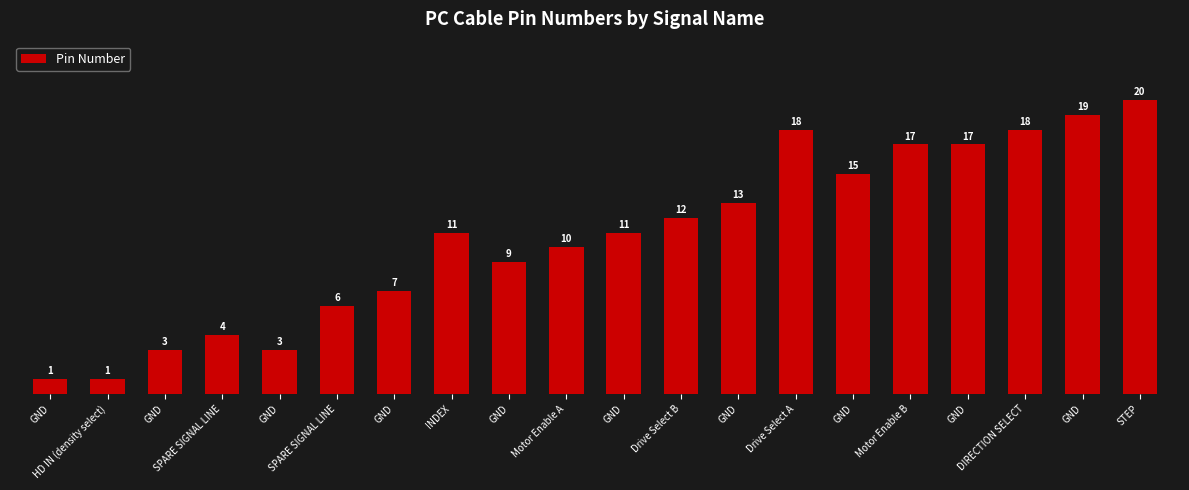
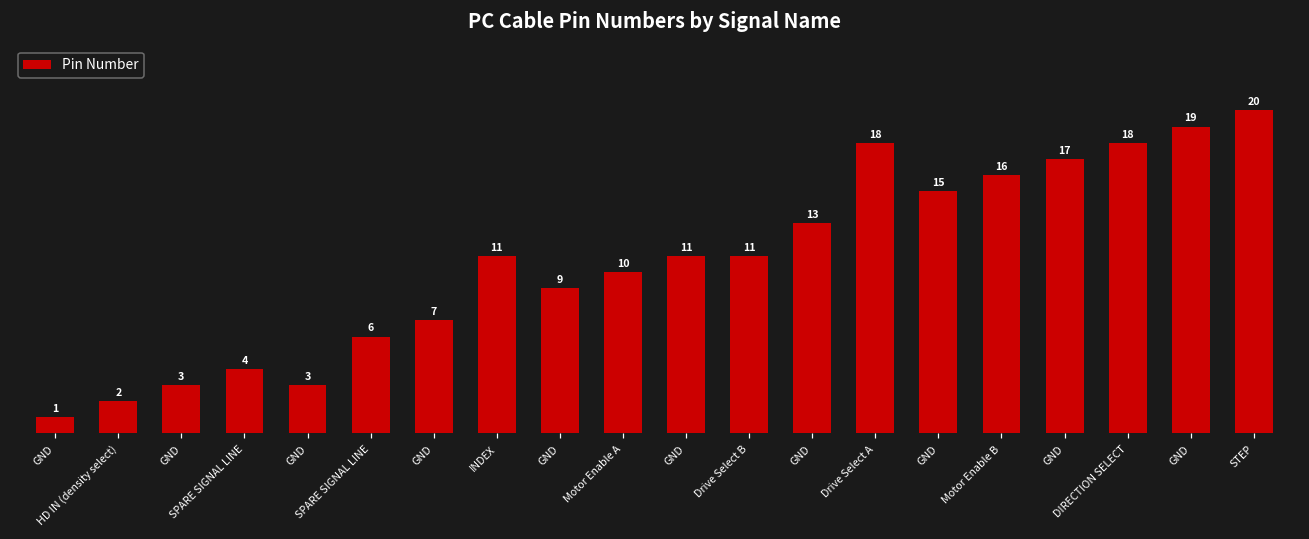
HD IN (density select): 1 -> 2
Drive Select B: 12 -> 11
Motor Enable B: 17 -> 16
